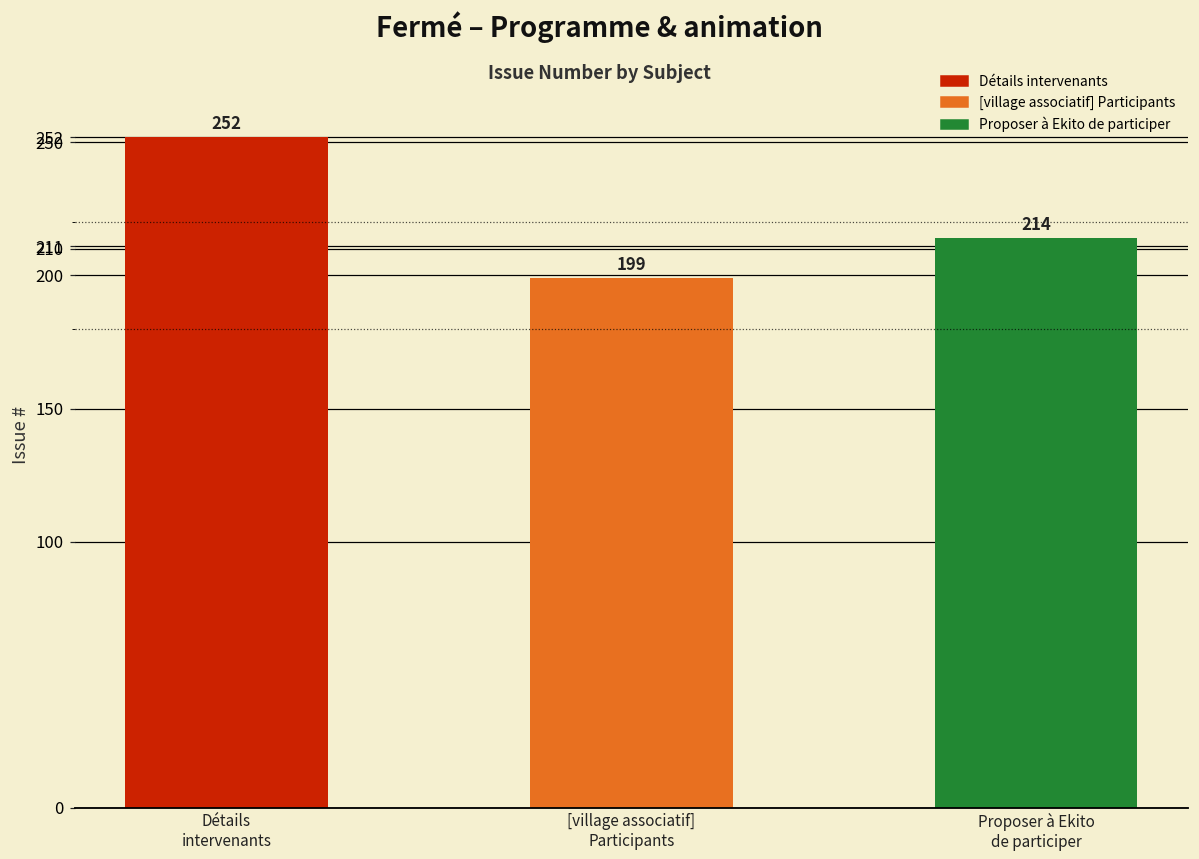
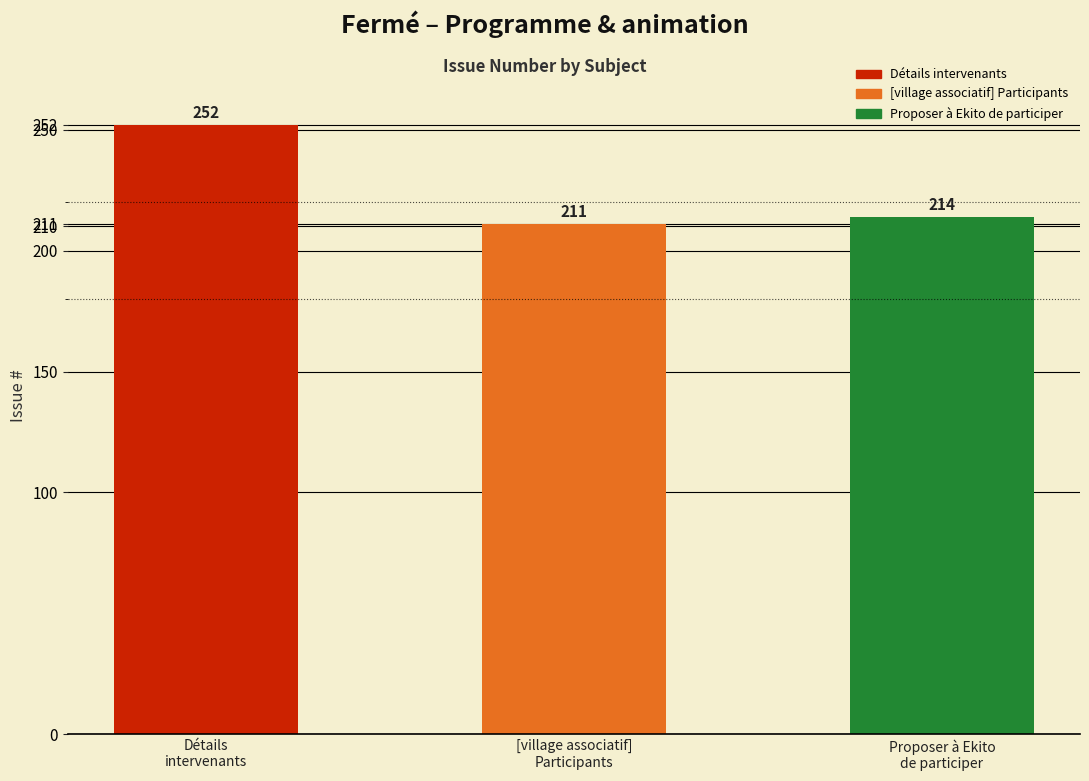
[village associatif] Participants: 199 -> 211
